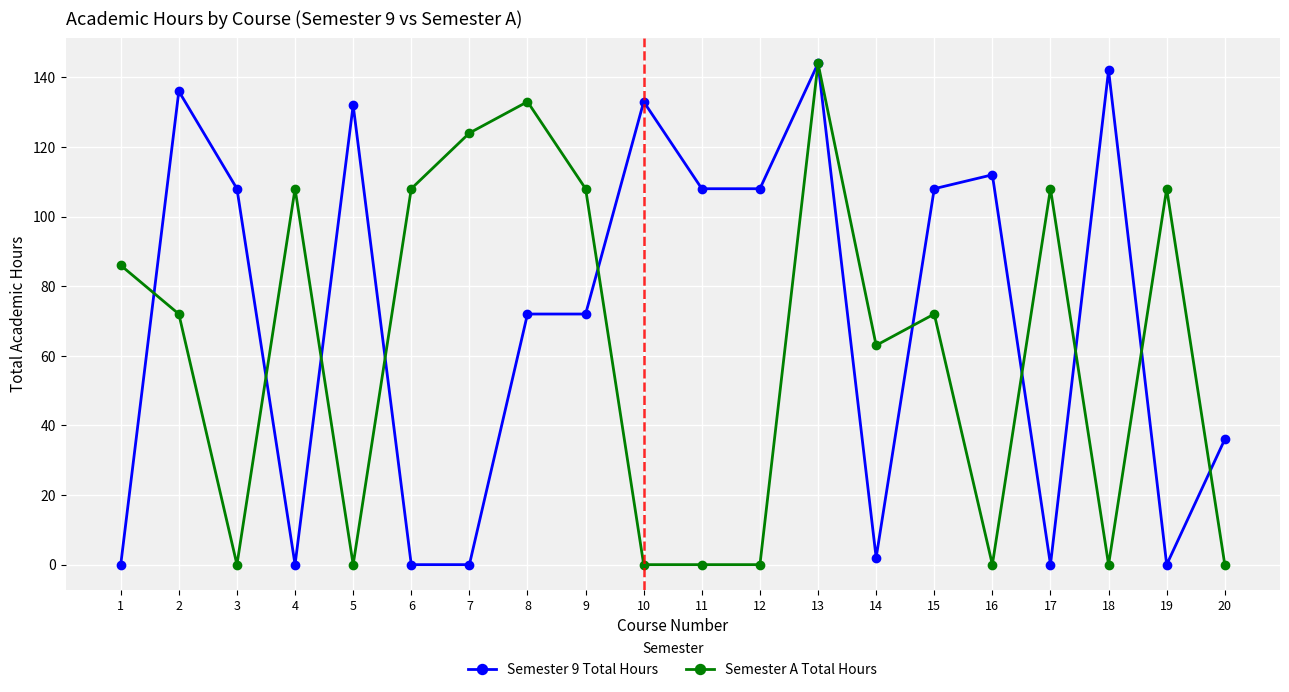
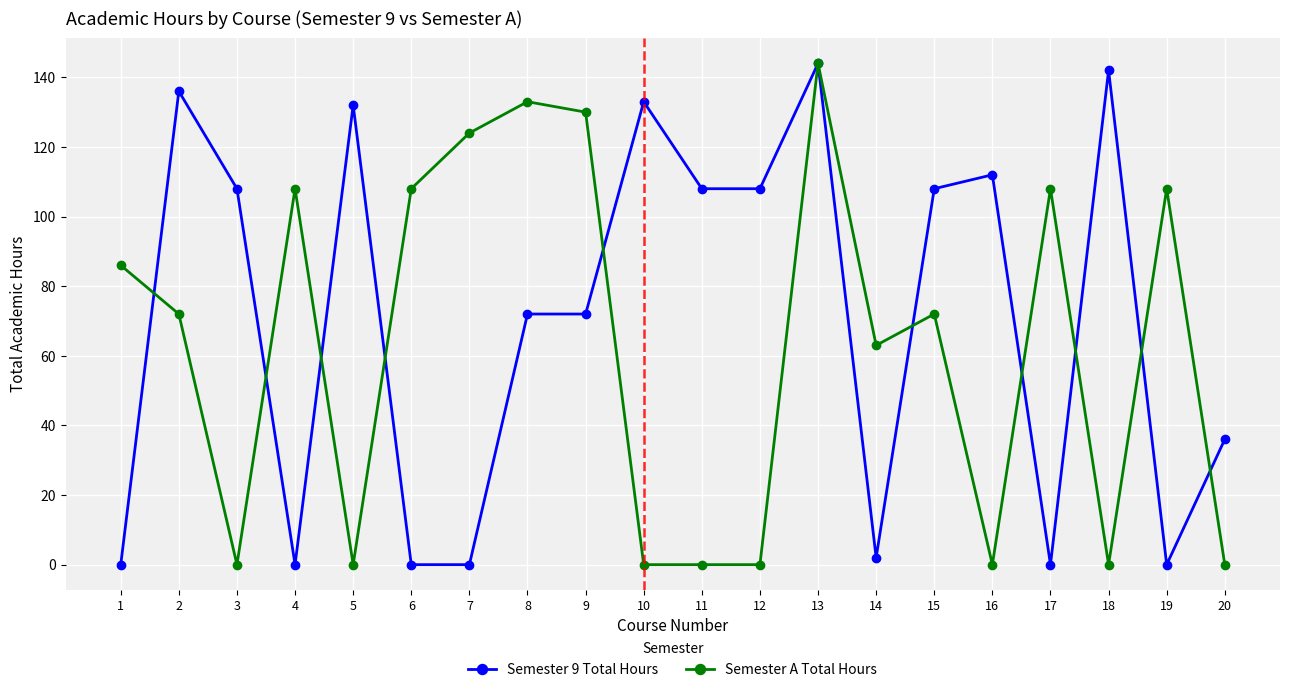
Semester A Total Hours, 9: 108 -> 130
